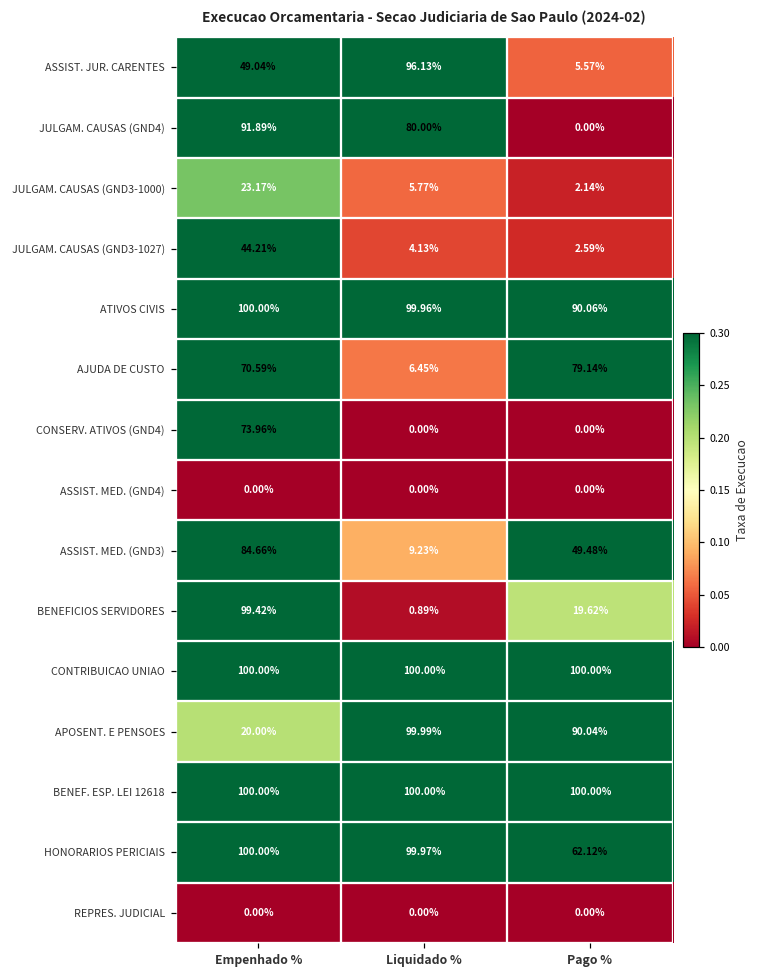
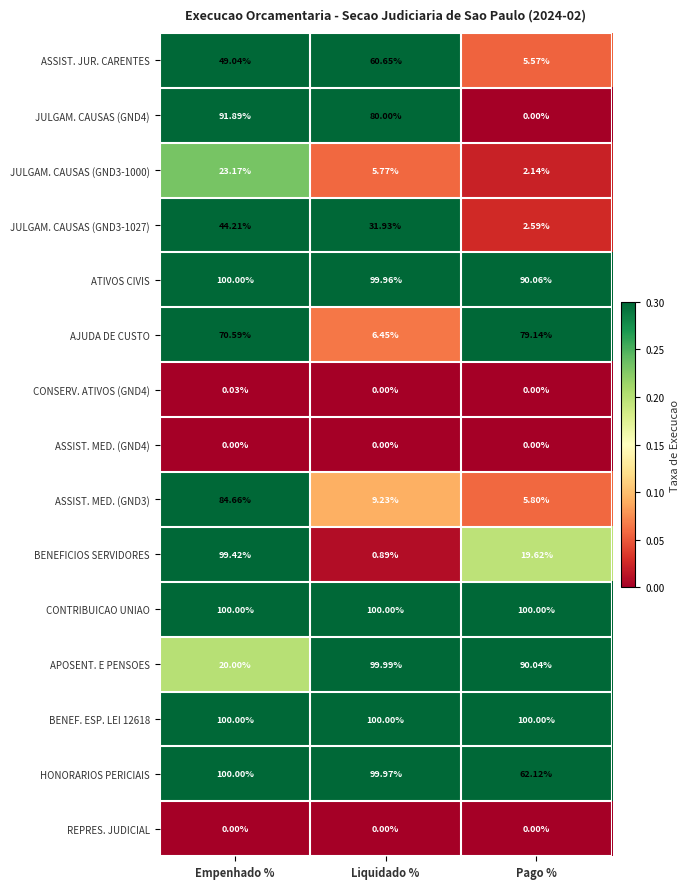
ASSIST. JUR. CARENTES, Liquidado %: 96.13% -> 60.65%
JULGAM. CAUSAS (GND3-1027), Liquidado %: 4.13% -> 31.93%
CONSERV. ATIVOS (GND4), Empenhado %: 73.96% -> 0.03%
ASSIST. MED. (GND3), Pago %: 49.48% -> 5.80%
